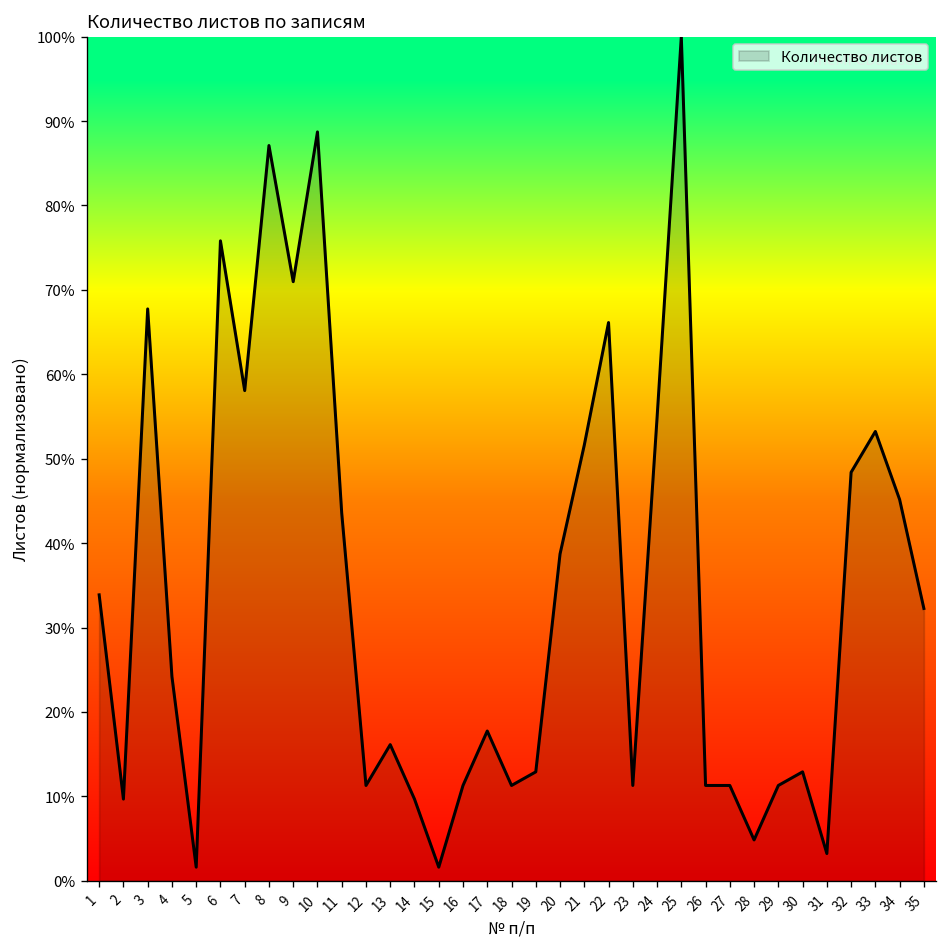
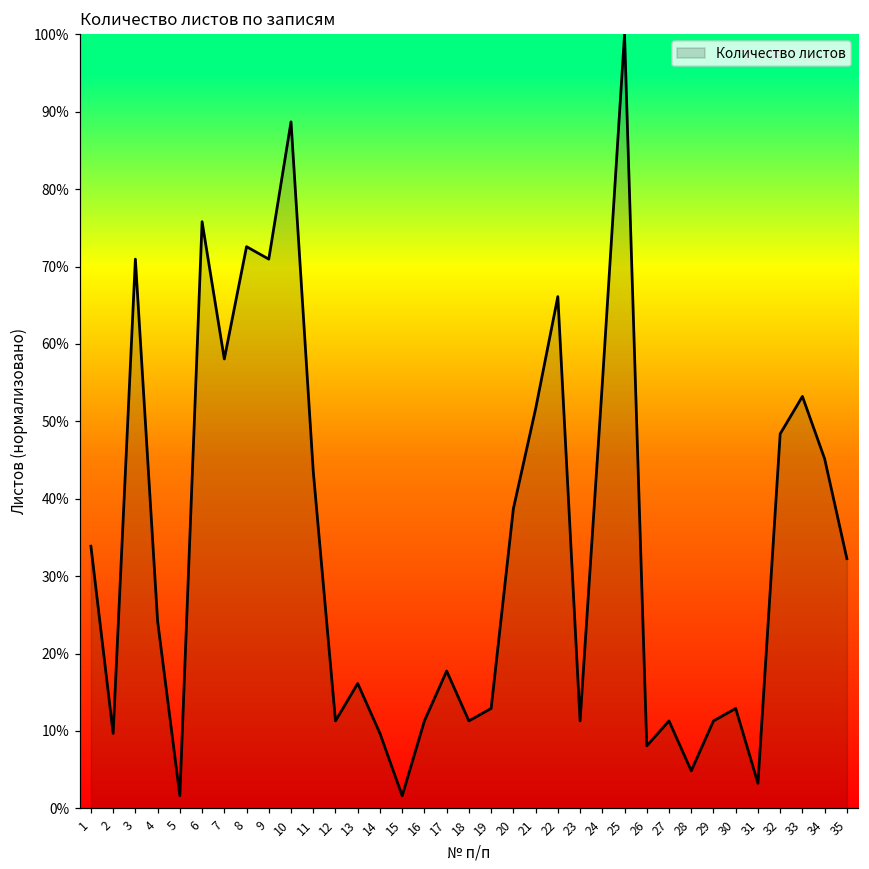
3: 68% -> 71%
8: 87% -> 73%
26: 11% -> 8%
